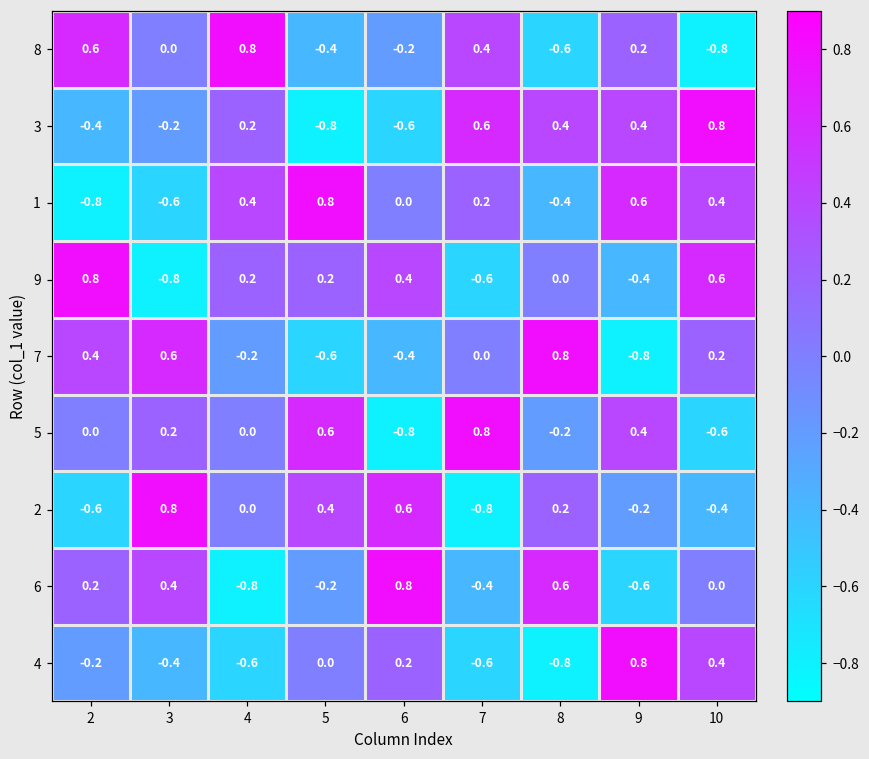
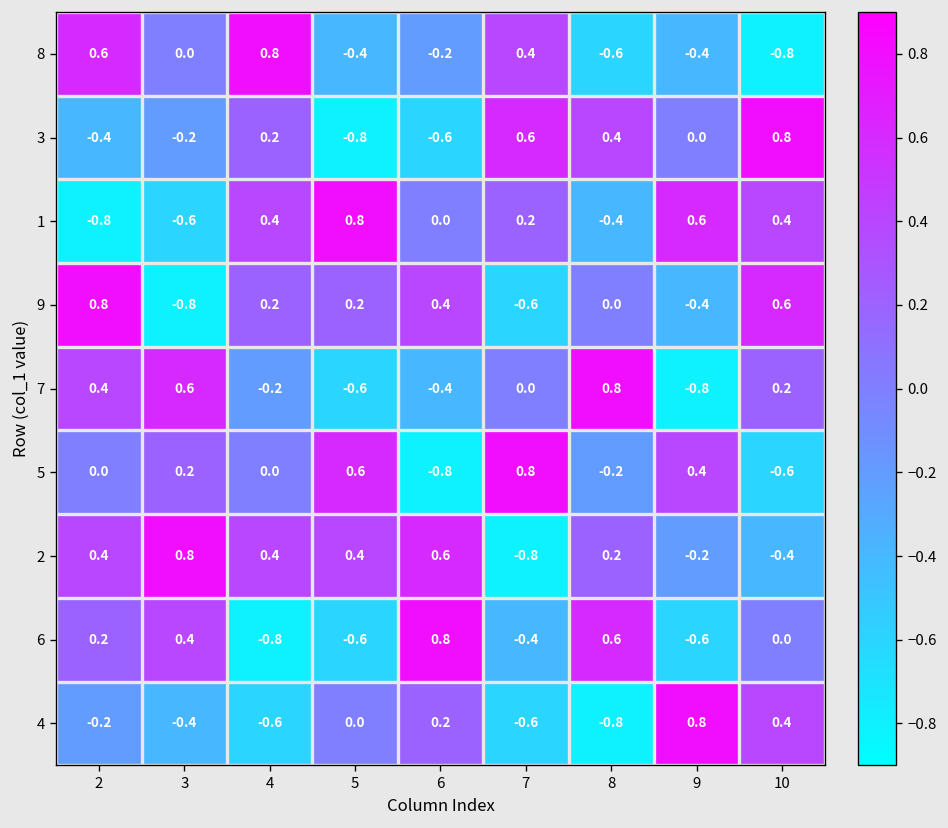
8, 9: 0.2 -> -0.4
3, 9: 0.4 -> 0.0
2, 2: -0.6 -> 0.4
2, 4: 0.0 -> 0.4
6, 5: -0.2 -> -0.6
